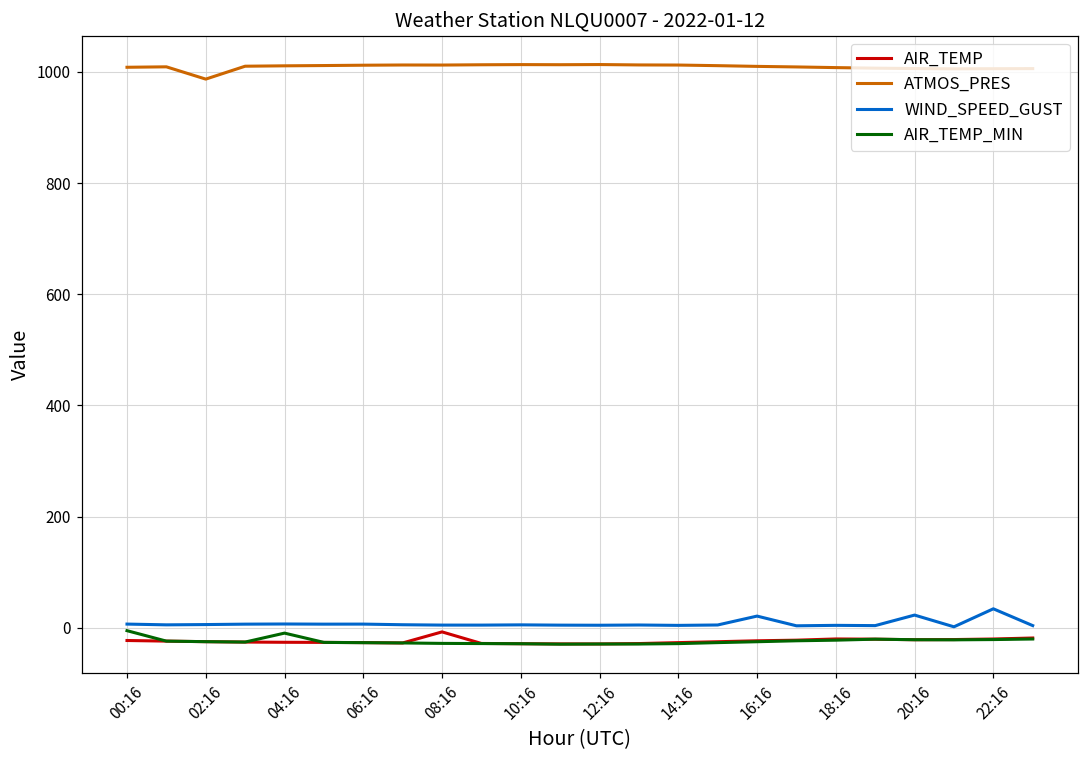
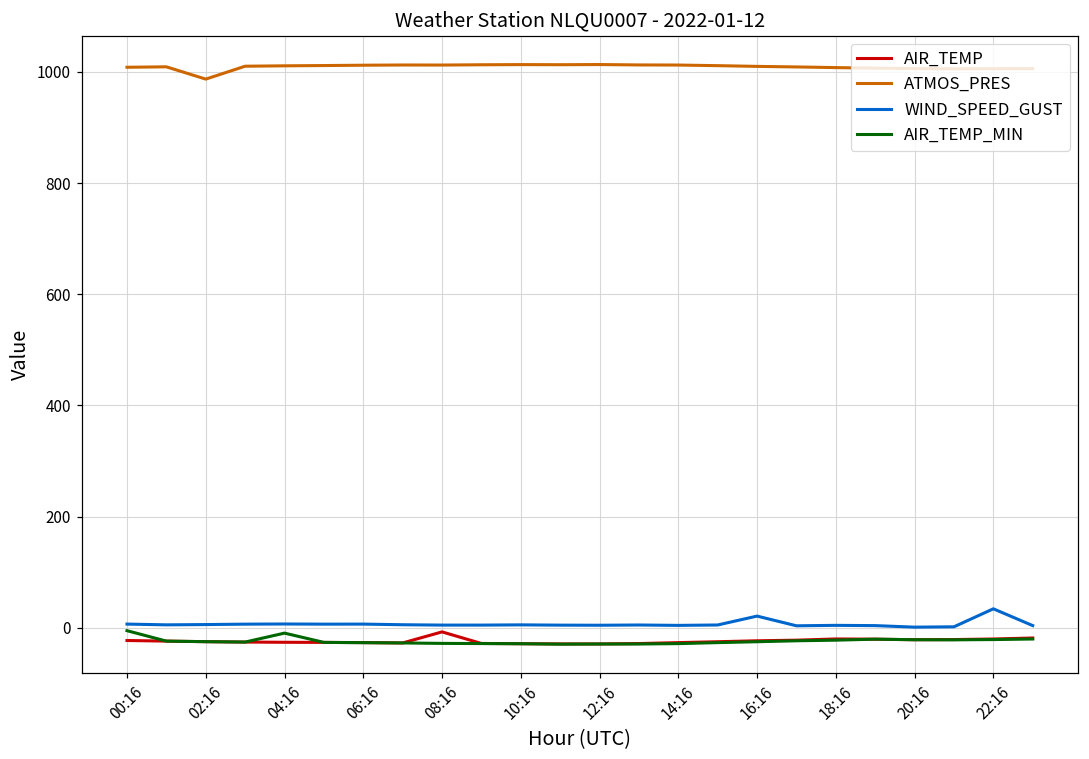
WIND_SPEED_GUST, 20:16: 20 -> 0
